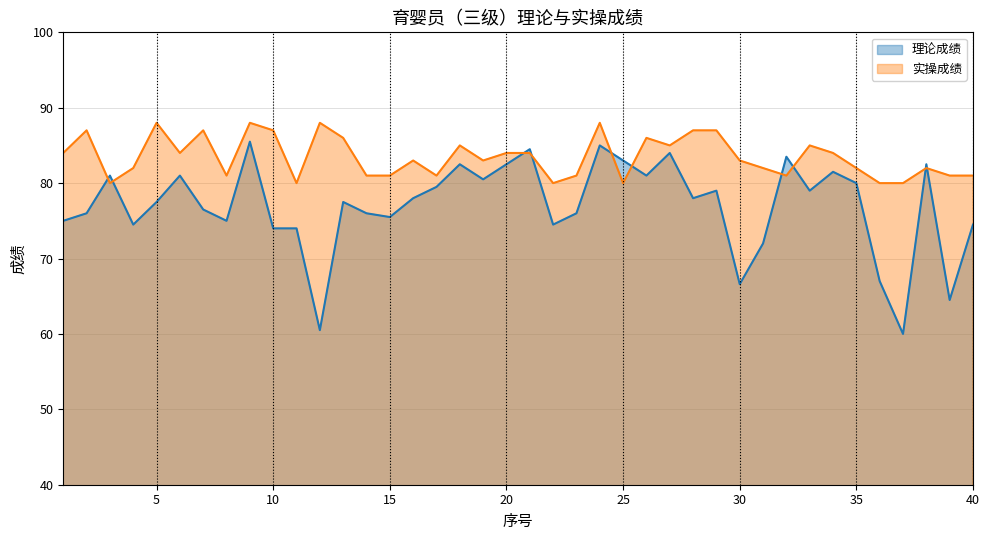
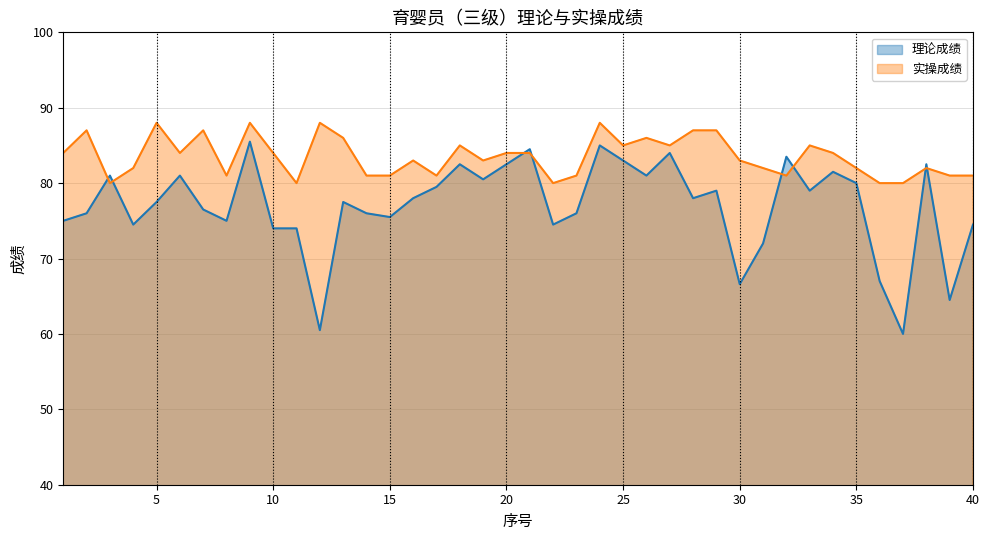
实操成绩, 10: 87 -> 84
实操成绩, 25: 80 -> 85
